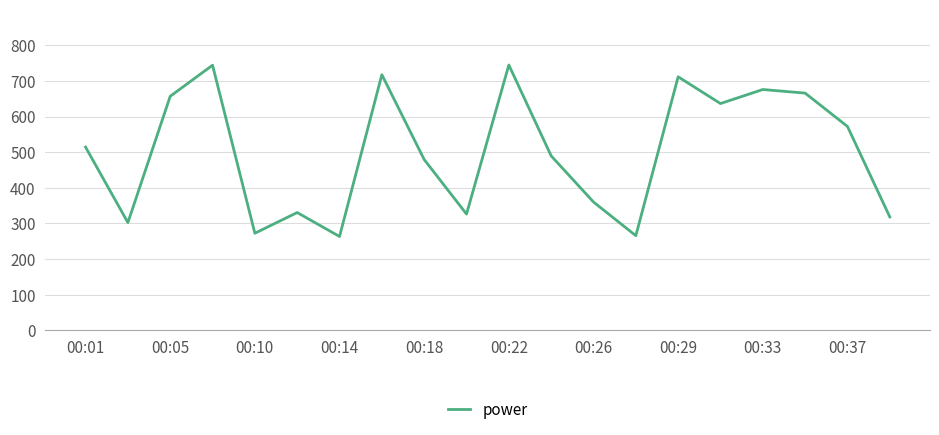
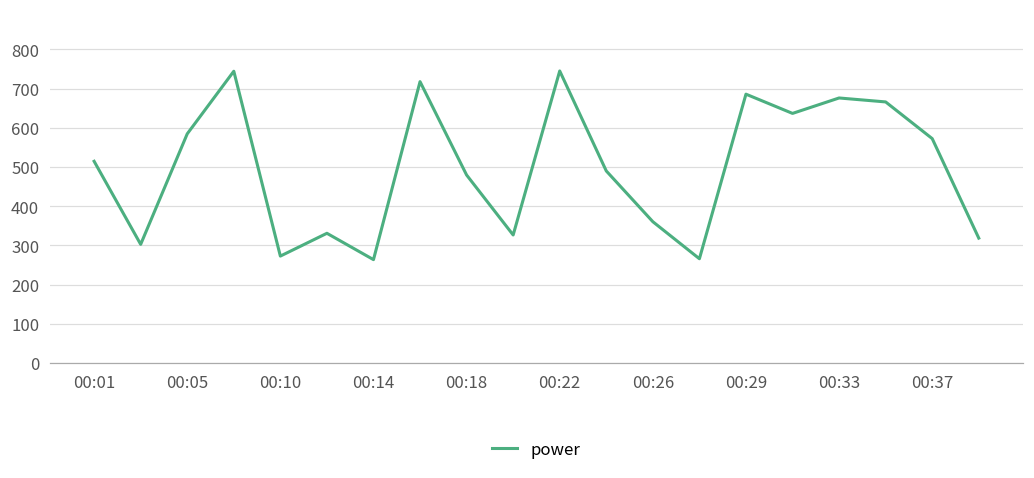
00:05: 660 -> 580
00:29: 710 -> 690
